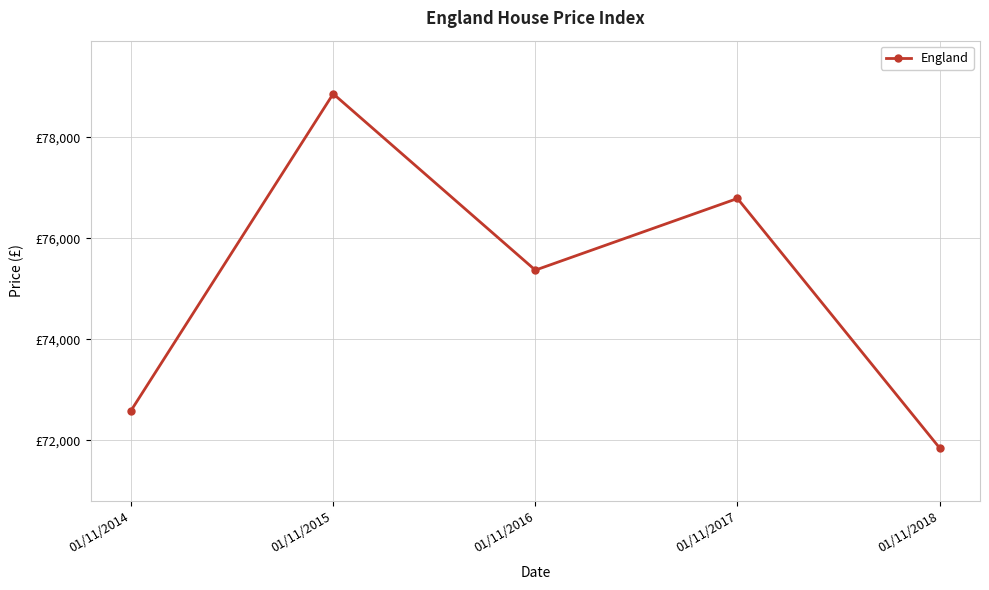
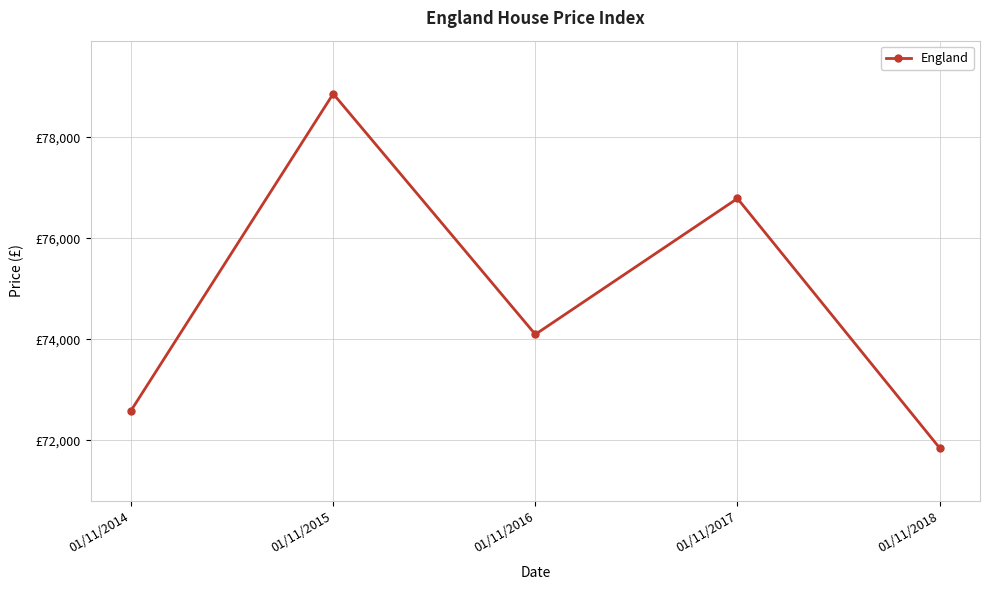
01/11/2016: £75,400 -> £74,100
